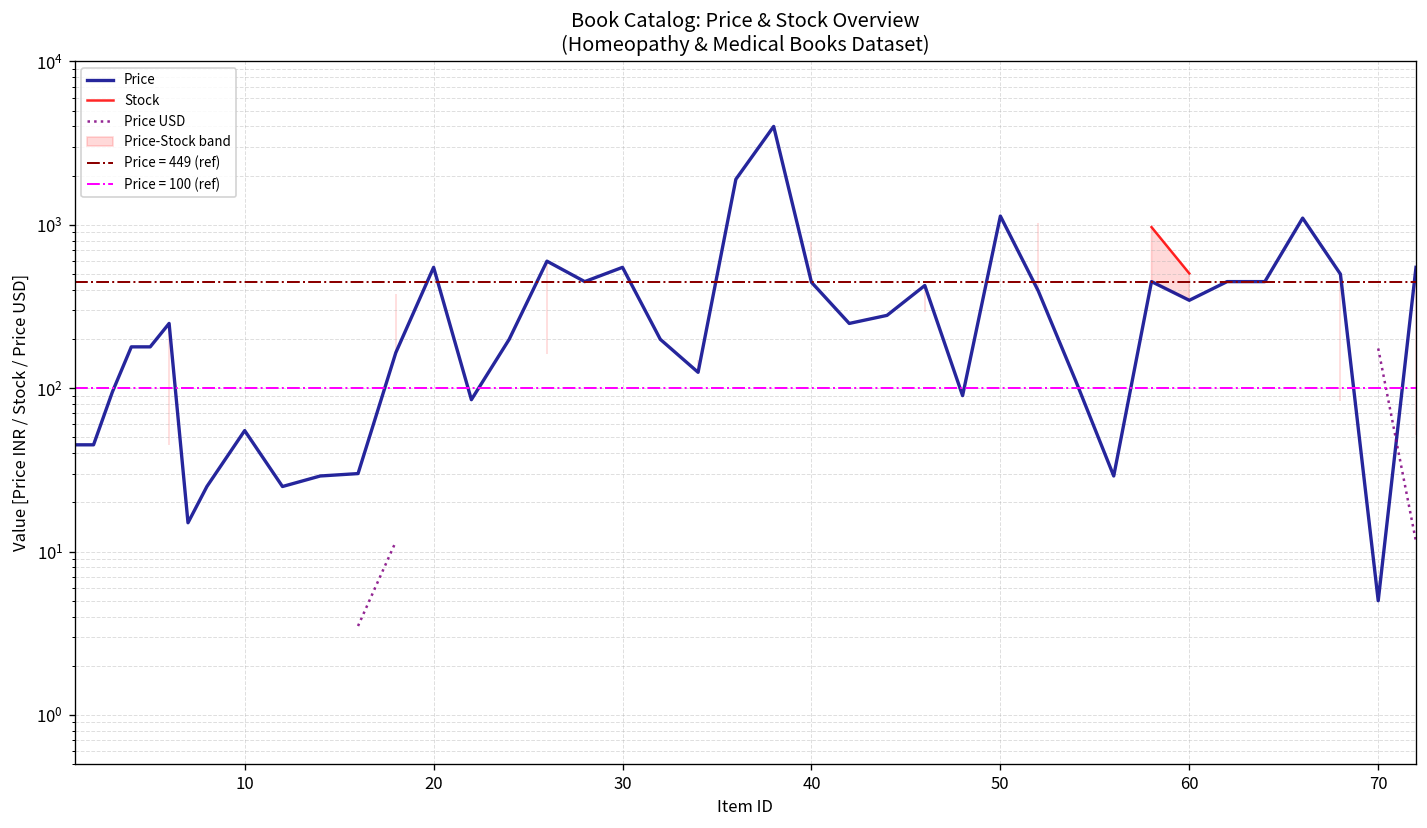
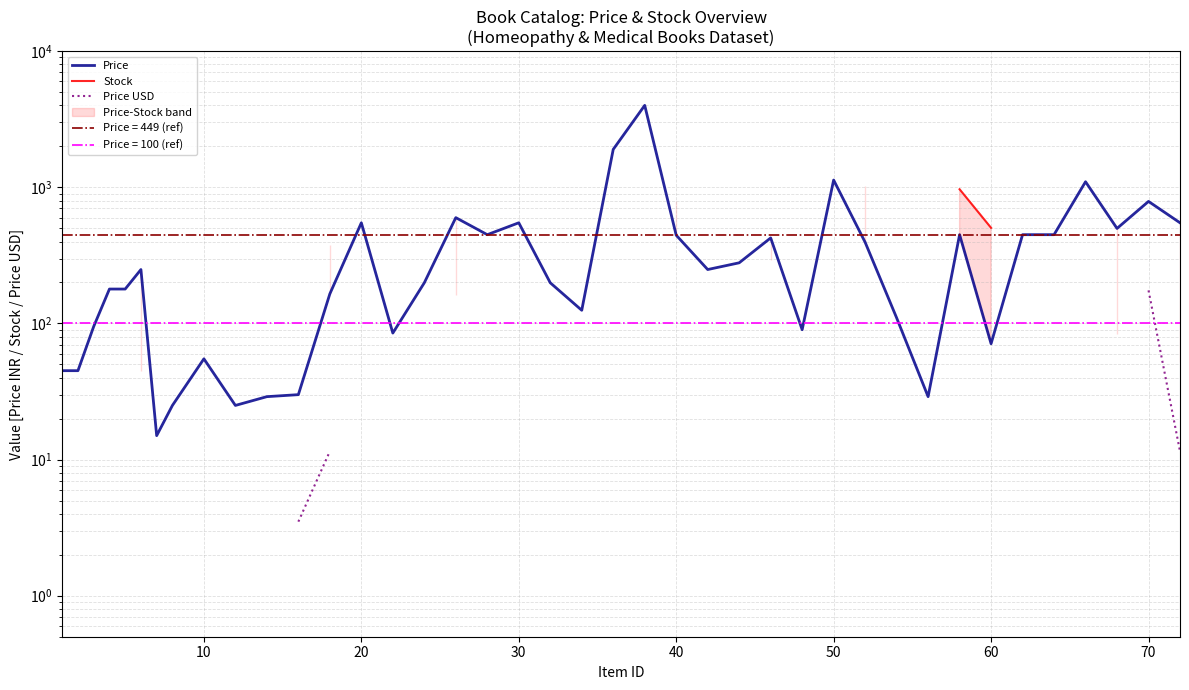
Price, 60: 350 -> 70
Price, 70: 5 -> 800
